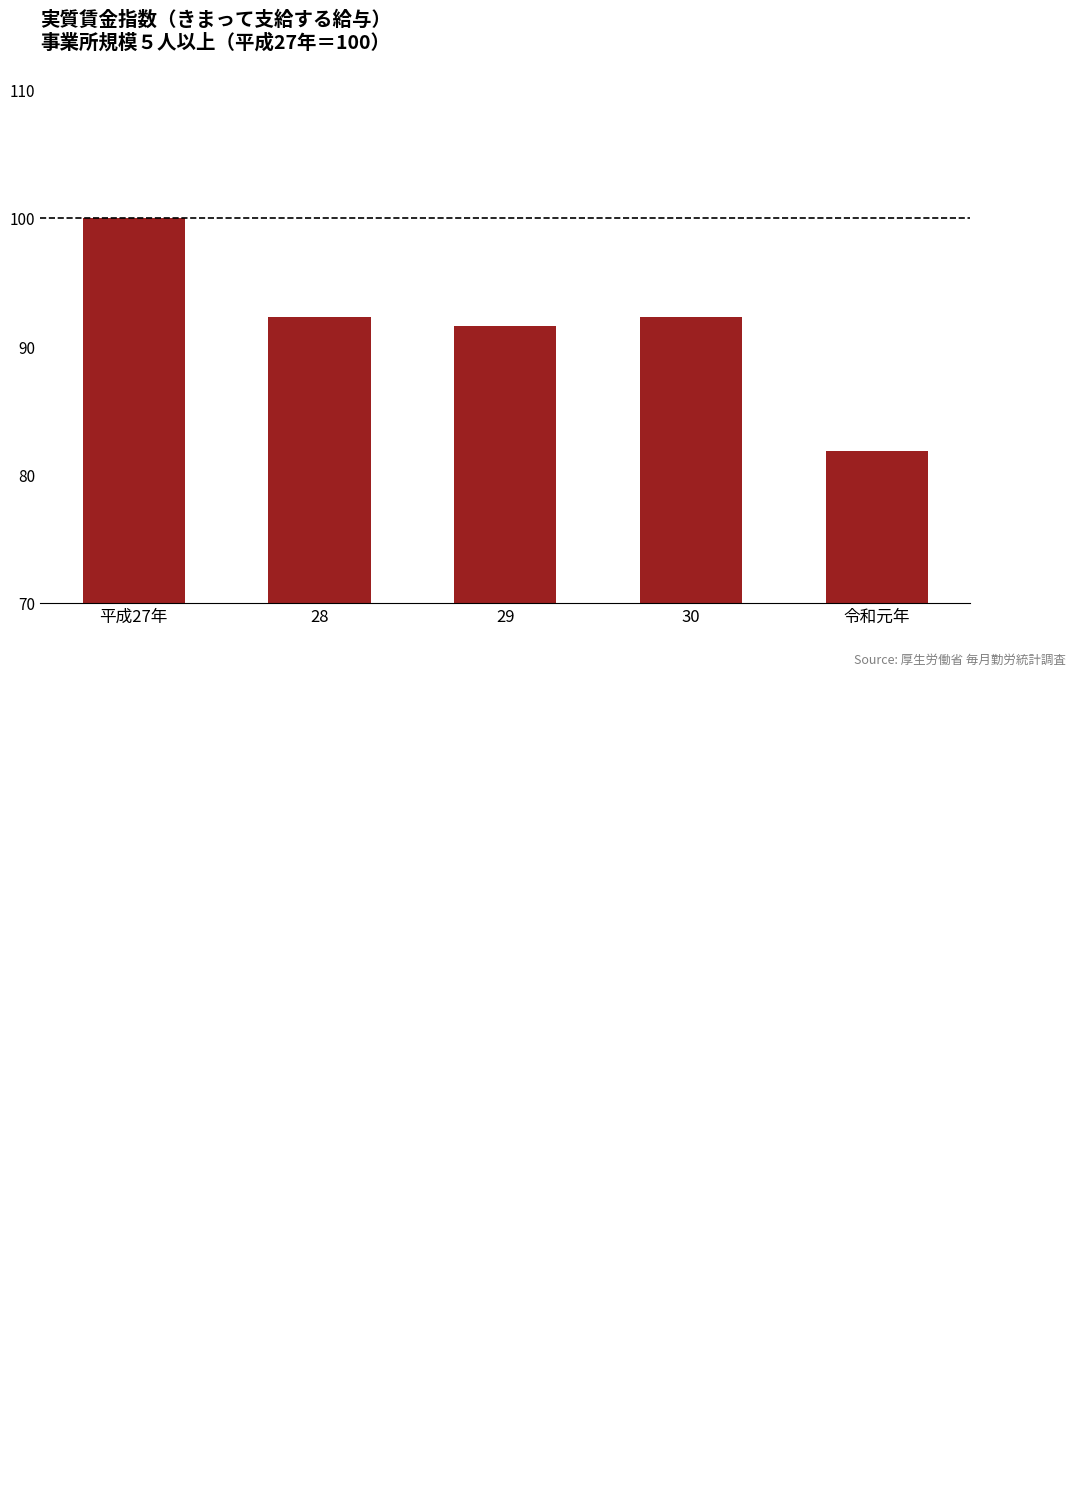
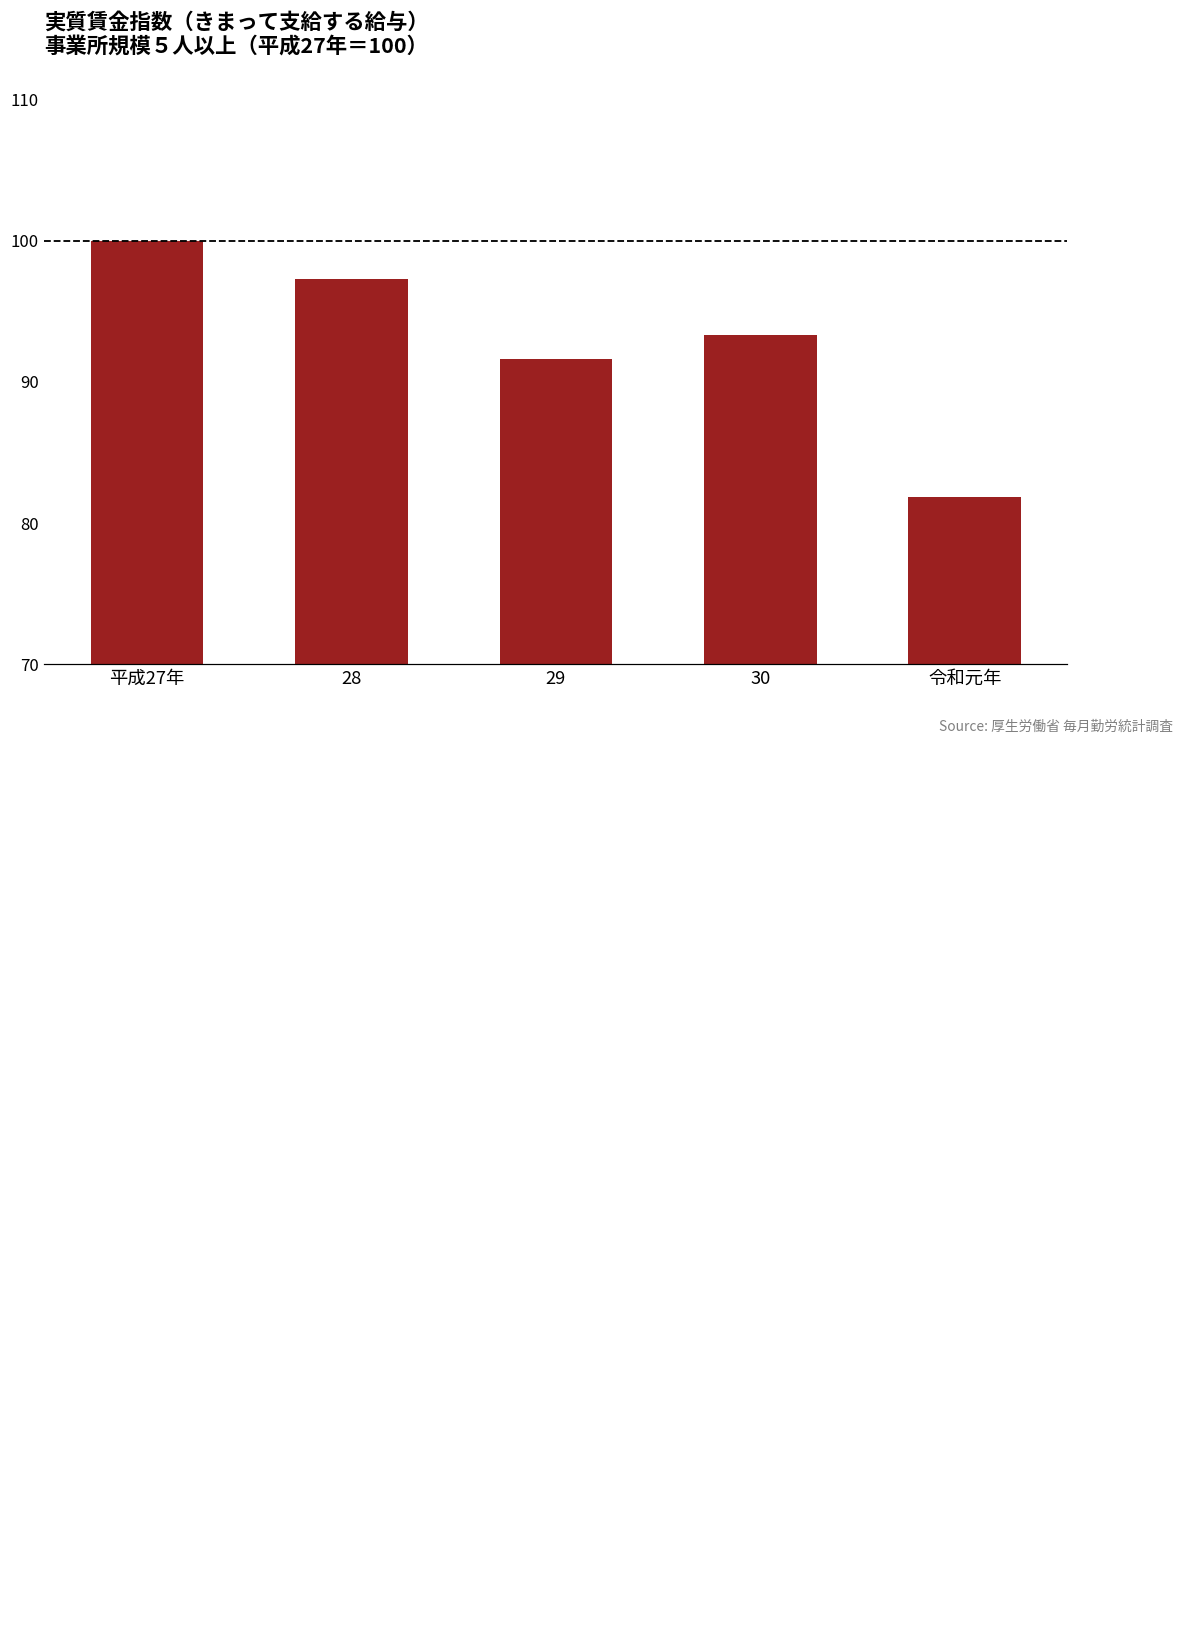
28: 92.3 -> 97.3
30: 92.3 -> 93.3
